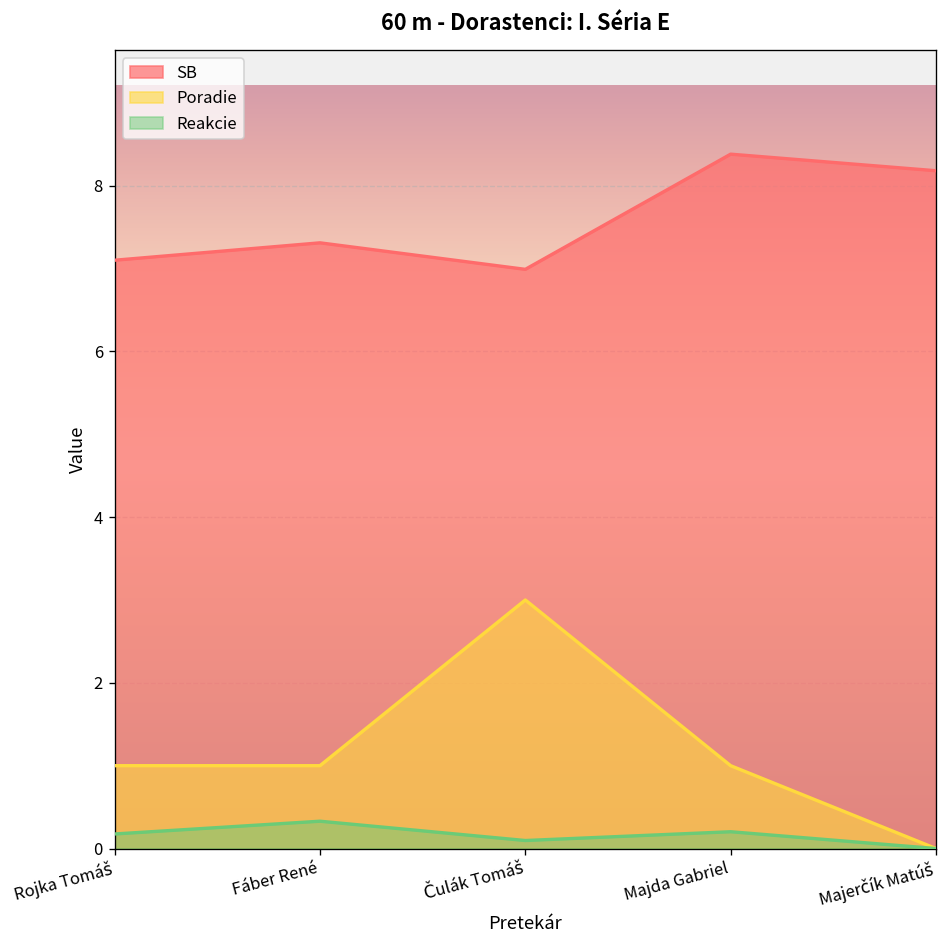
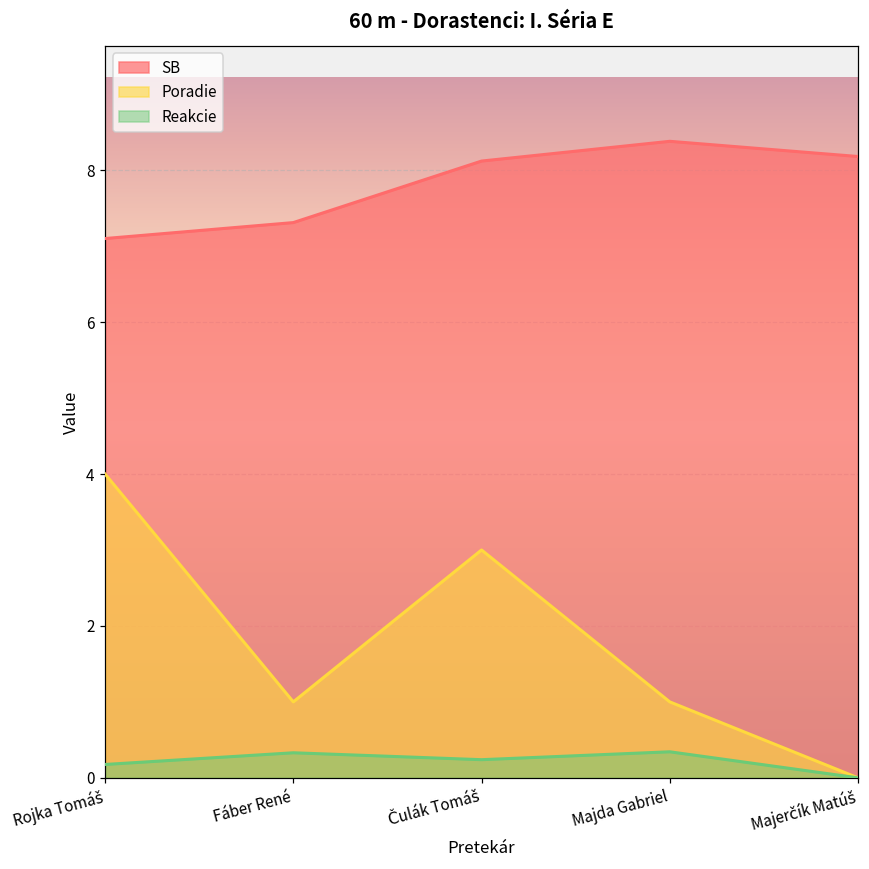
Poradie, Rojka Tomáš: 1 -> 4
SB, Čulák Tomáš: 7.0 -> 8.1
Reakcie, Čulák Tomáš: 0.1 -> 0.2
Reakcie, Majda Gabriel: 0.2 -> 0.3
